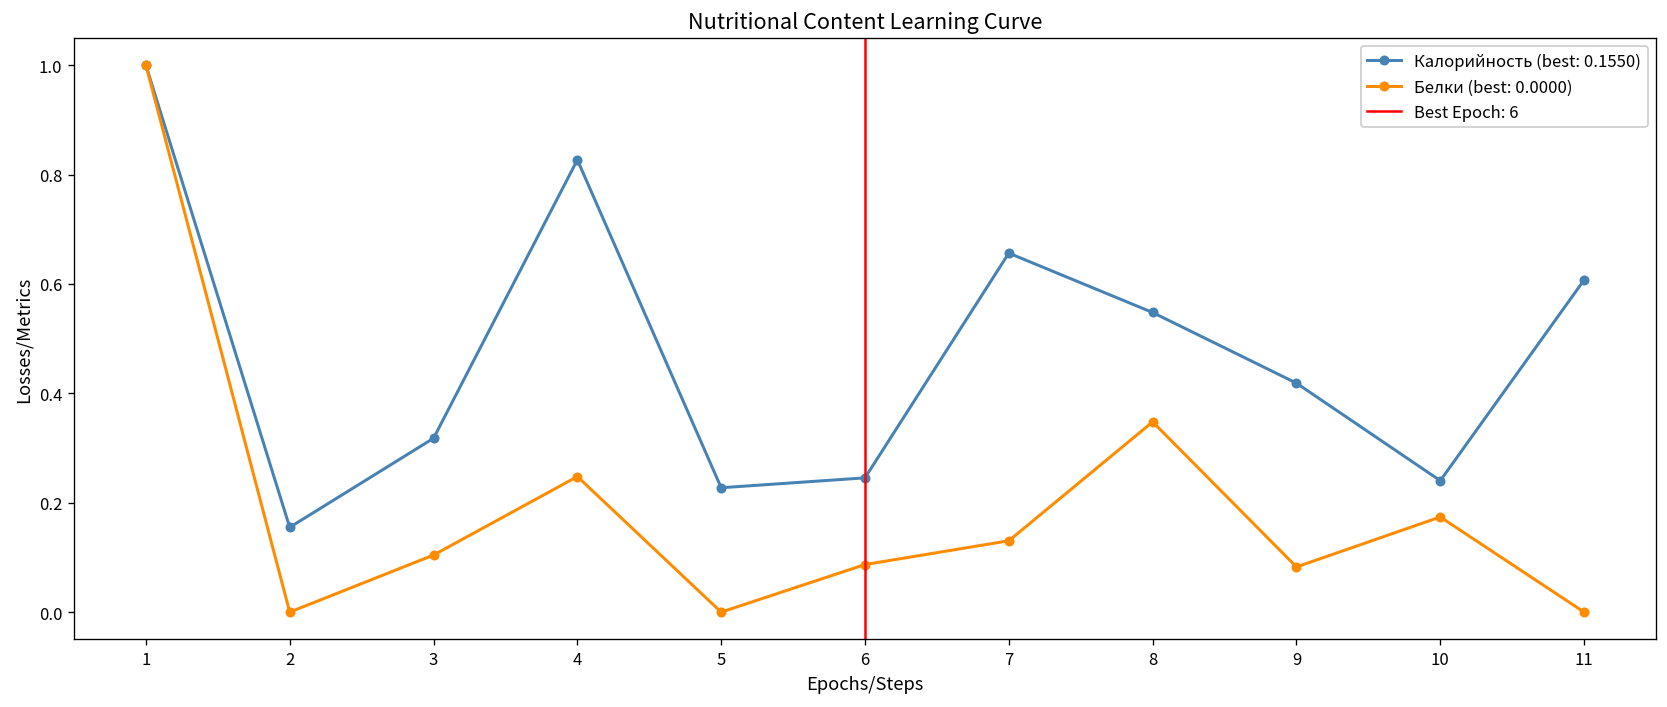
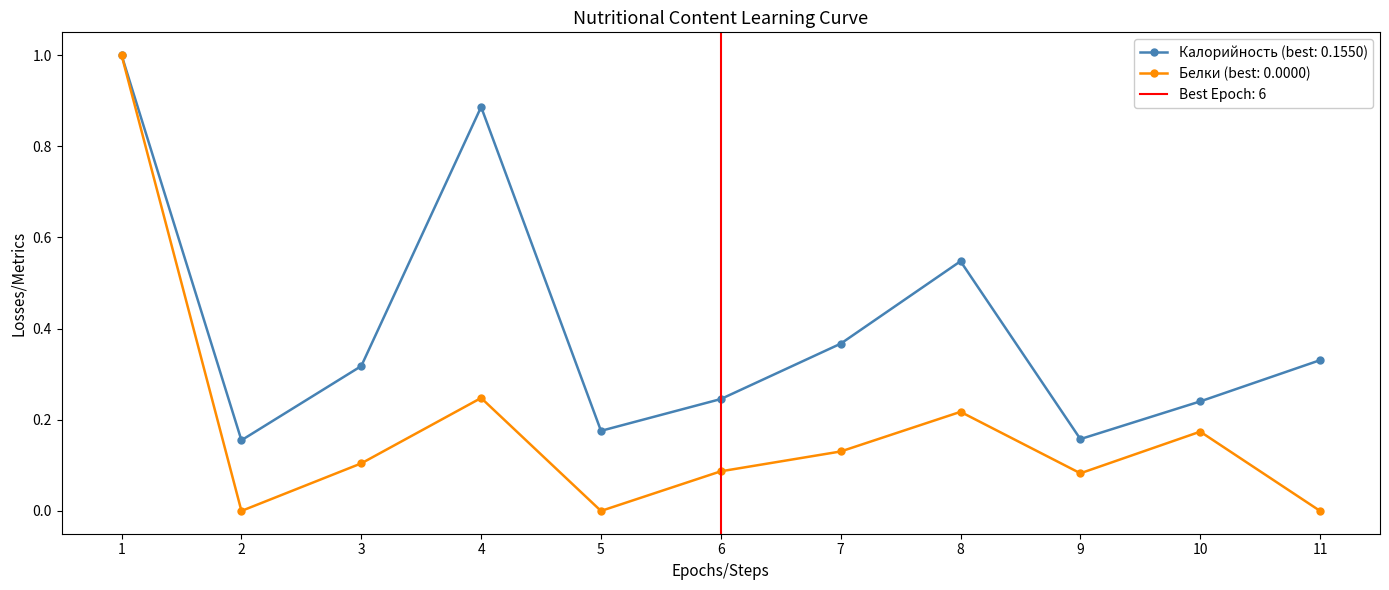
Калорийность (best: 0.1550), 4: 0.83 -> 0.89
Калорийность (best: 0.1550), 5: 0.23 -> 0.18
Калорийность (best: 0.1550), 7: 0.66 -> 0.37
Белки (best: 0.0000), 8: 0.35 -> 0.22
Калорийность (best: 0.1550), 9: 0.42 -> 0.16
Калорийность (best: 0.1550), 11: 0.61 -> 0.33
